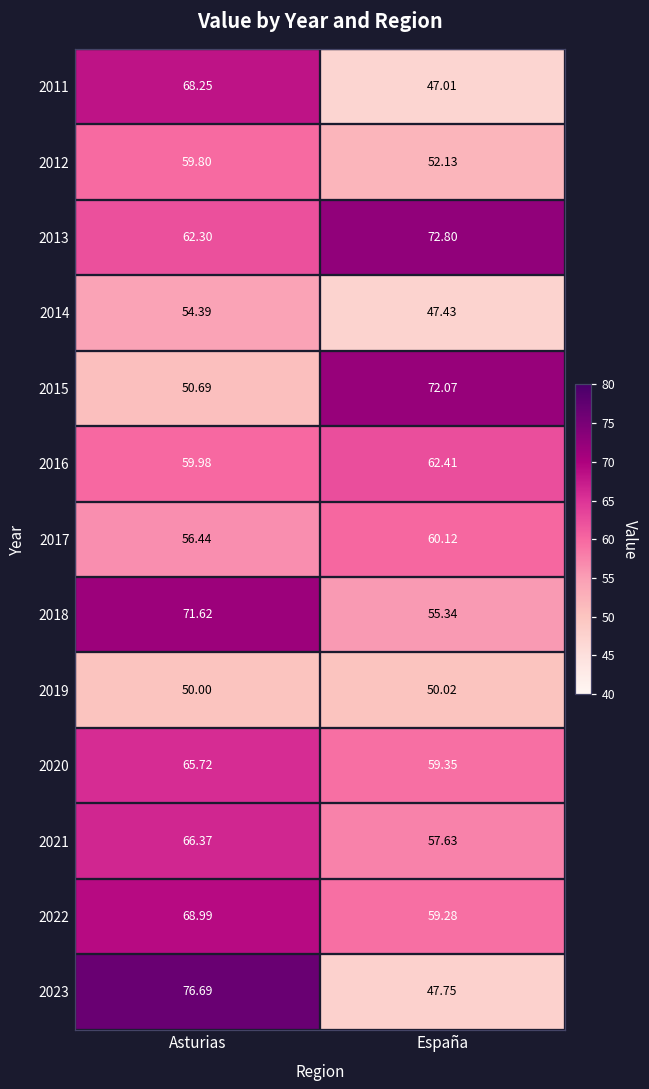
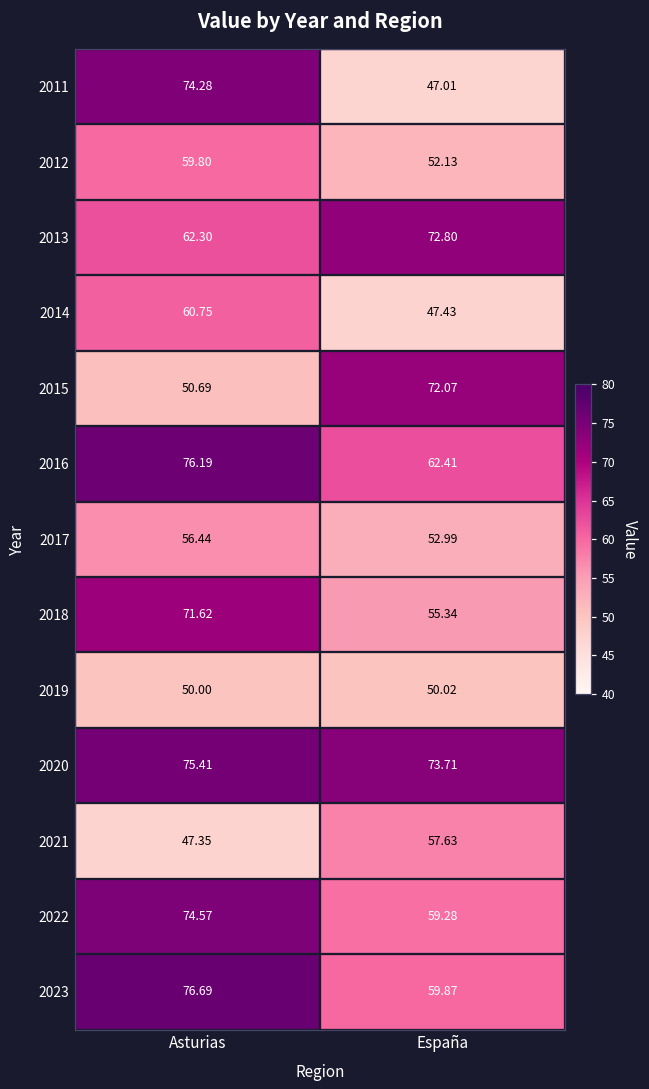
2011, Asturias: 68.25 -> 74.28
2014, Asturias: 54.39 -> 60.75
2016, Asturias: 59.98 -> 76.19
2017, España: 60.12 -> 52.99
2020, Asturias: 65.72 -> 75.41
2020, España: 59.35 -> 73.71
2021, Asturias: 66.37 -> 47.35
2022, Asturias: 68.99 -> 74.57
2023, España: 47.75 -> 59.87
